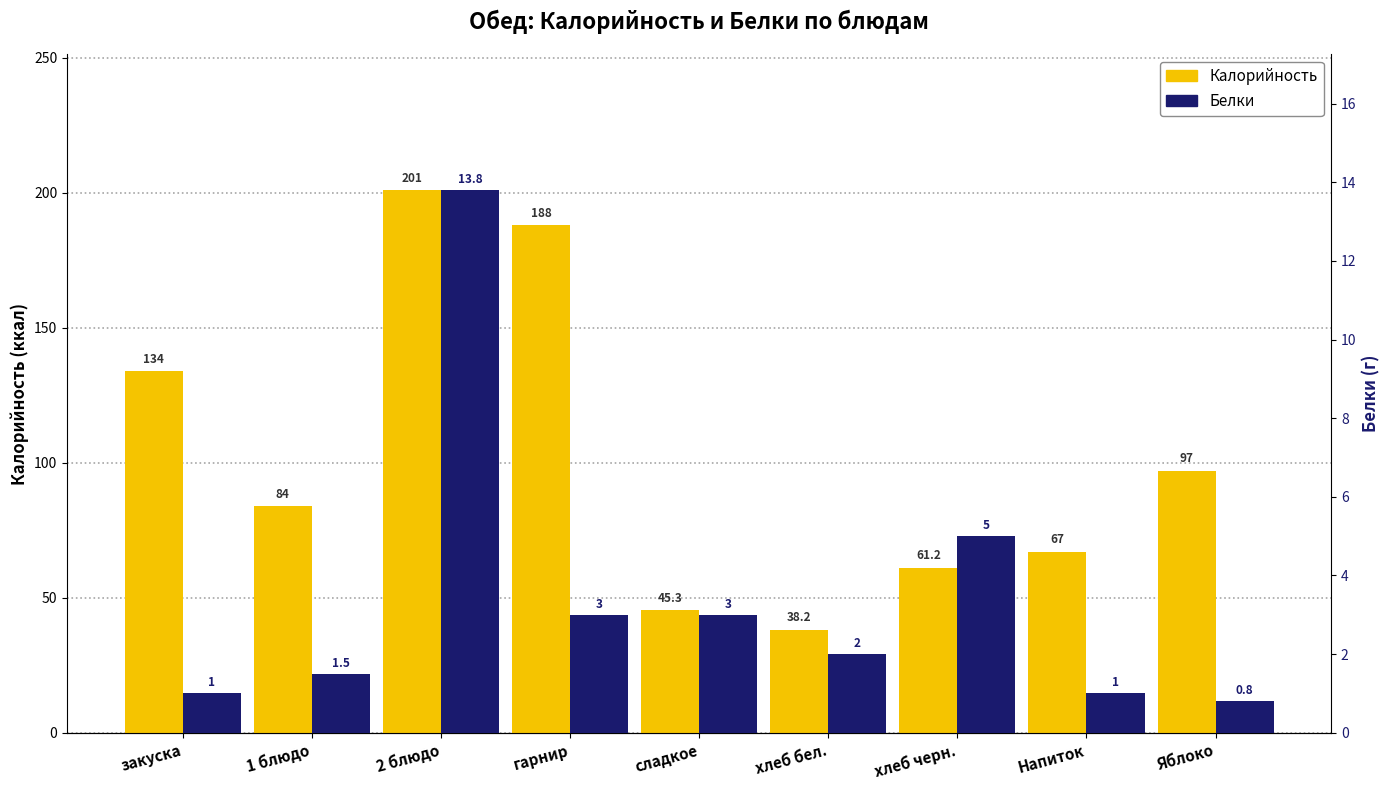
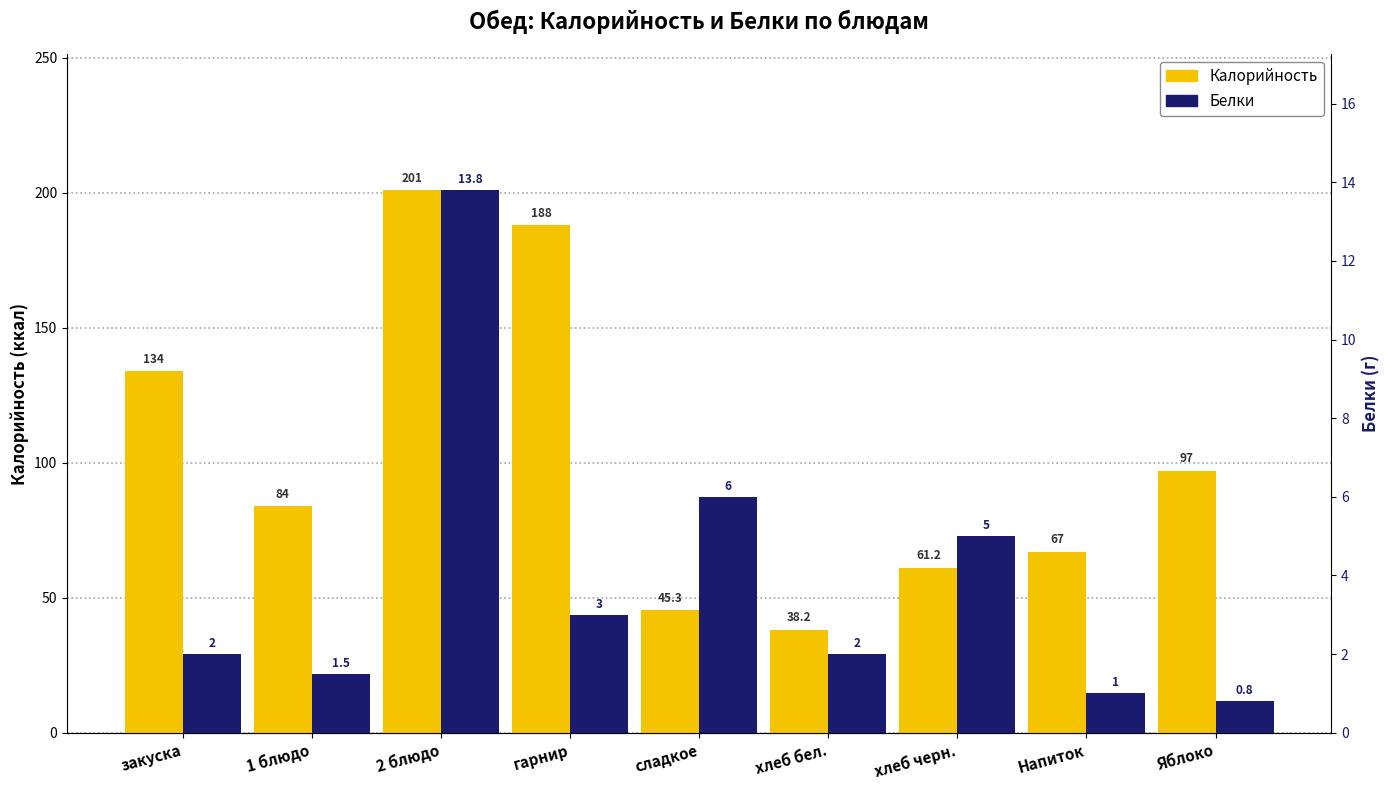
Белки, закуска: 1 -> 2
Белки, сладкое: 3 -> 6
